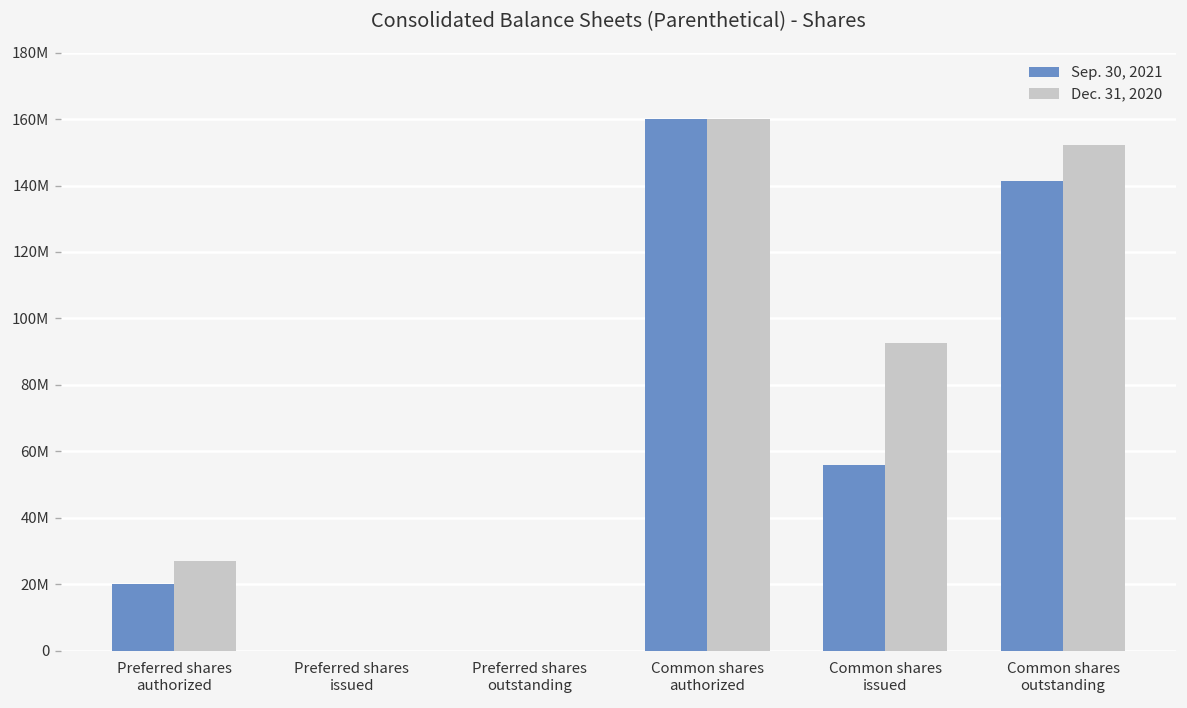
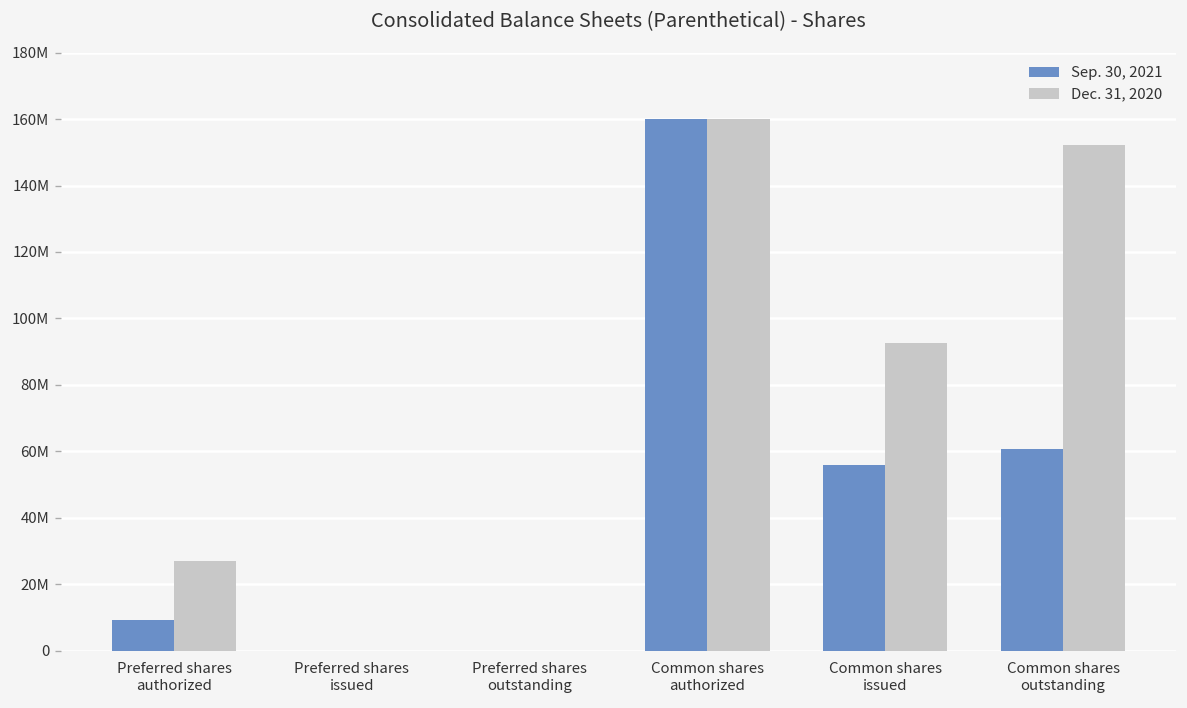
Sep. 30, 2021, Preferred shares authorized: 20000000 -> 9000000
Sep. 30, 2021, Common shares outstanding: 141000000 -> 61000000
